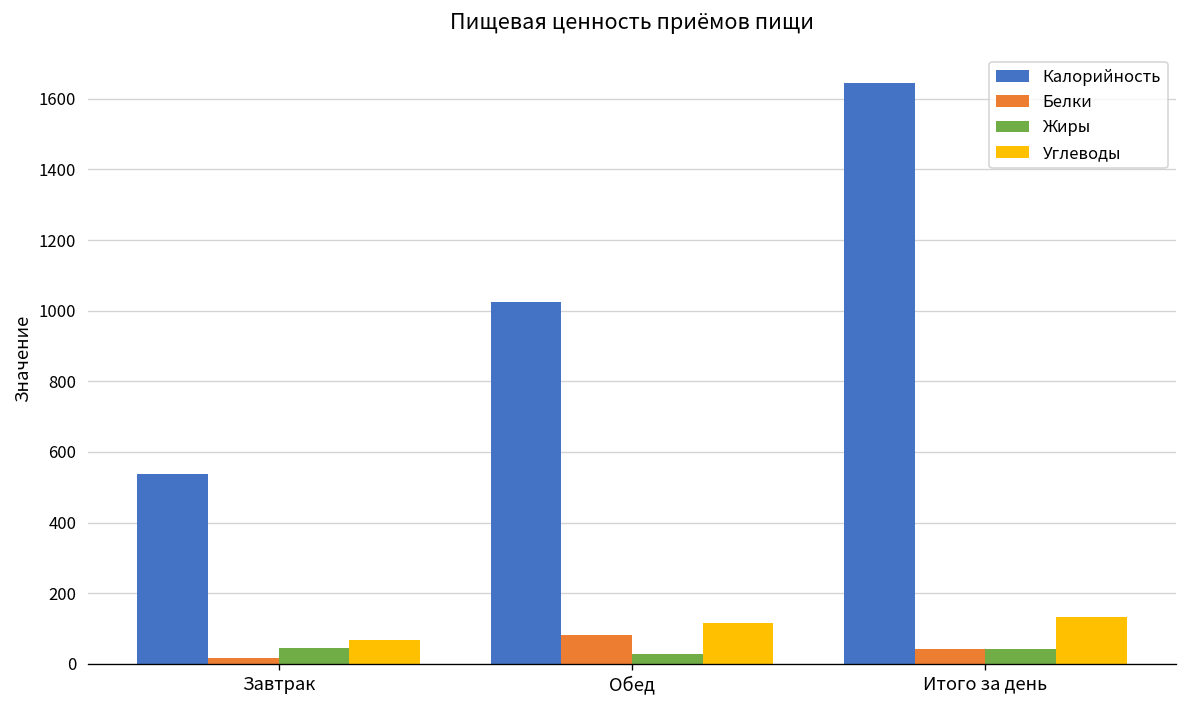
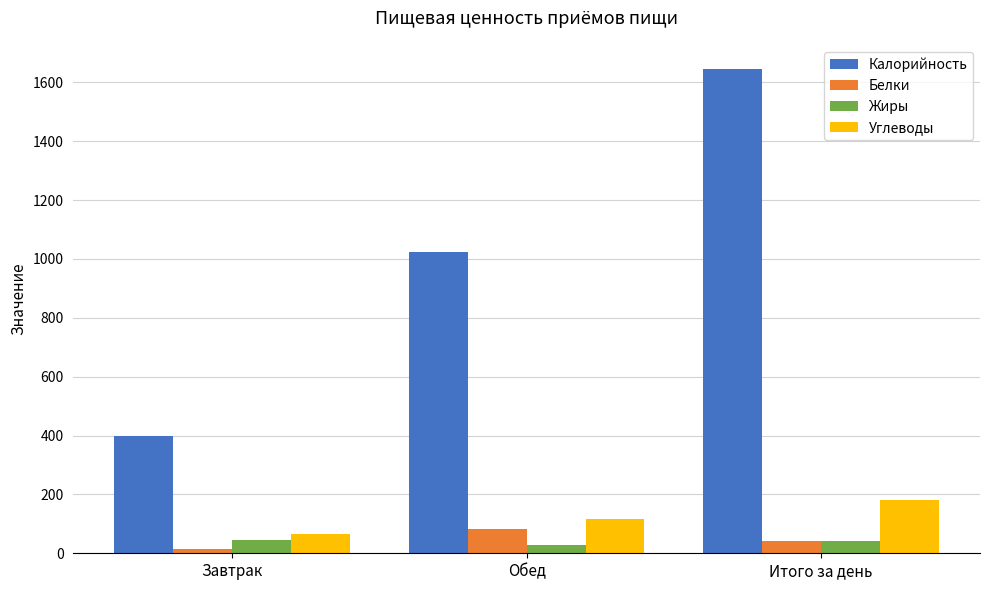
Калорийность, Завтрак: 540 -> 400
Углеводы, Итого за день: 130 -> 180
